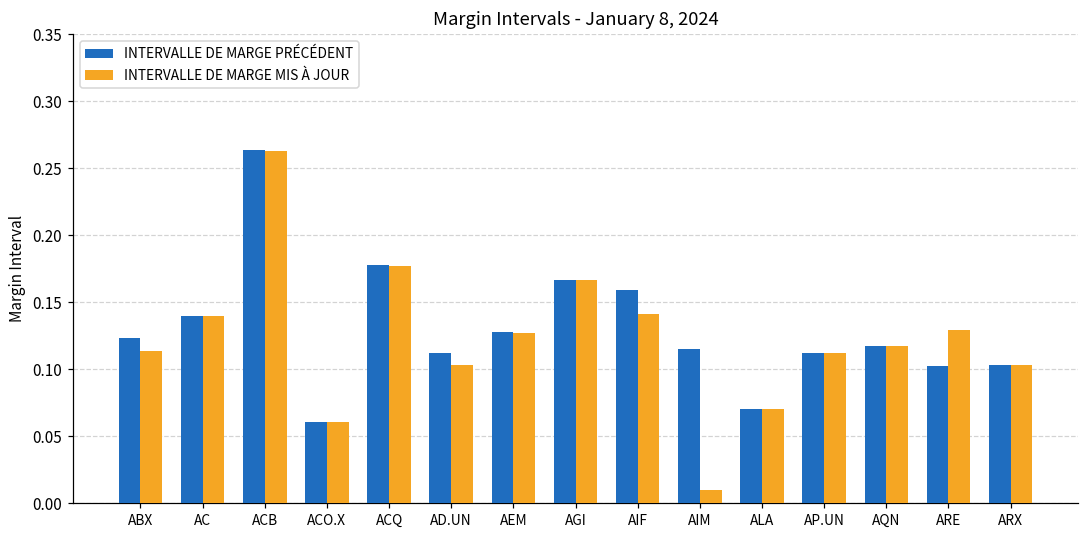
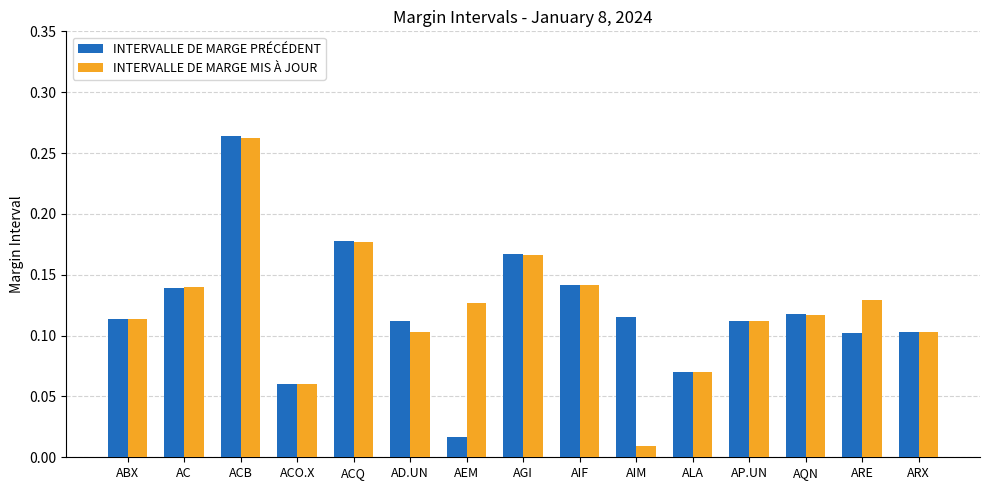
INTERVALLE DE MARGE PRÉCÉDENT, ABX: 0.123 -> 0.114
INTERVALLE DE MARGE PRÉCÉDENT, AEM: 0.127 -> 0.017
INTERVALLE DE MARGE PRÉCÉDENT, AIF: 0.159 -> 0.142
